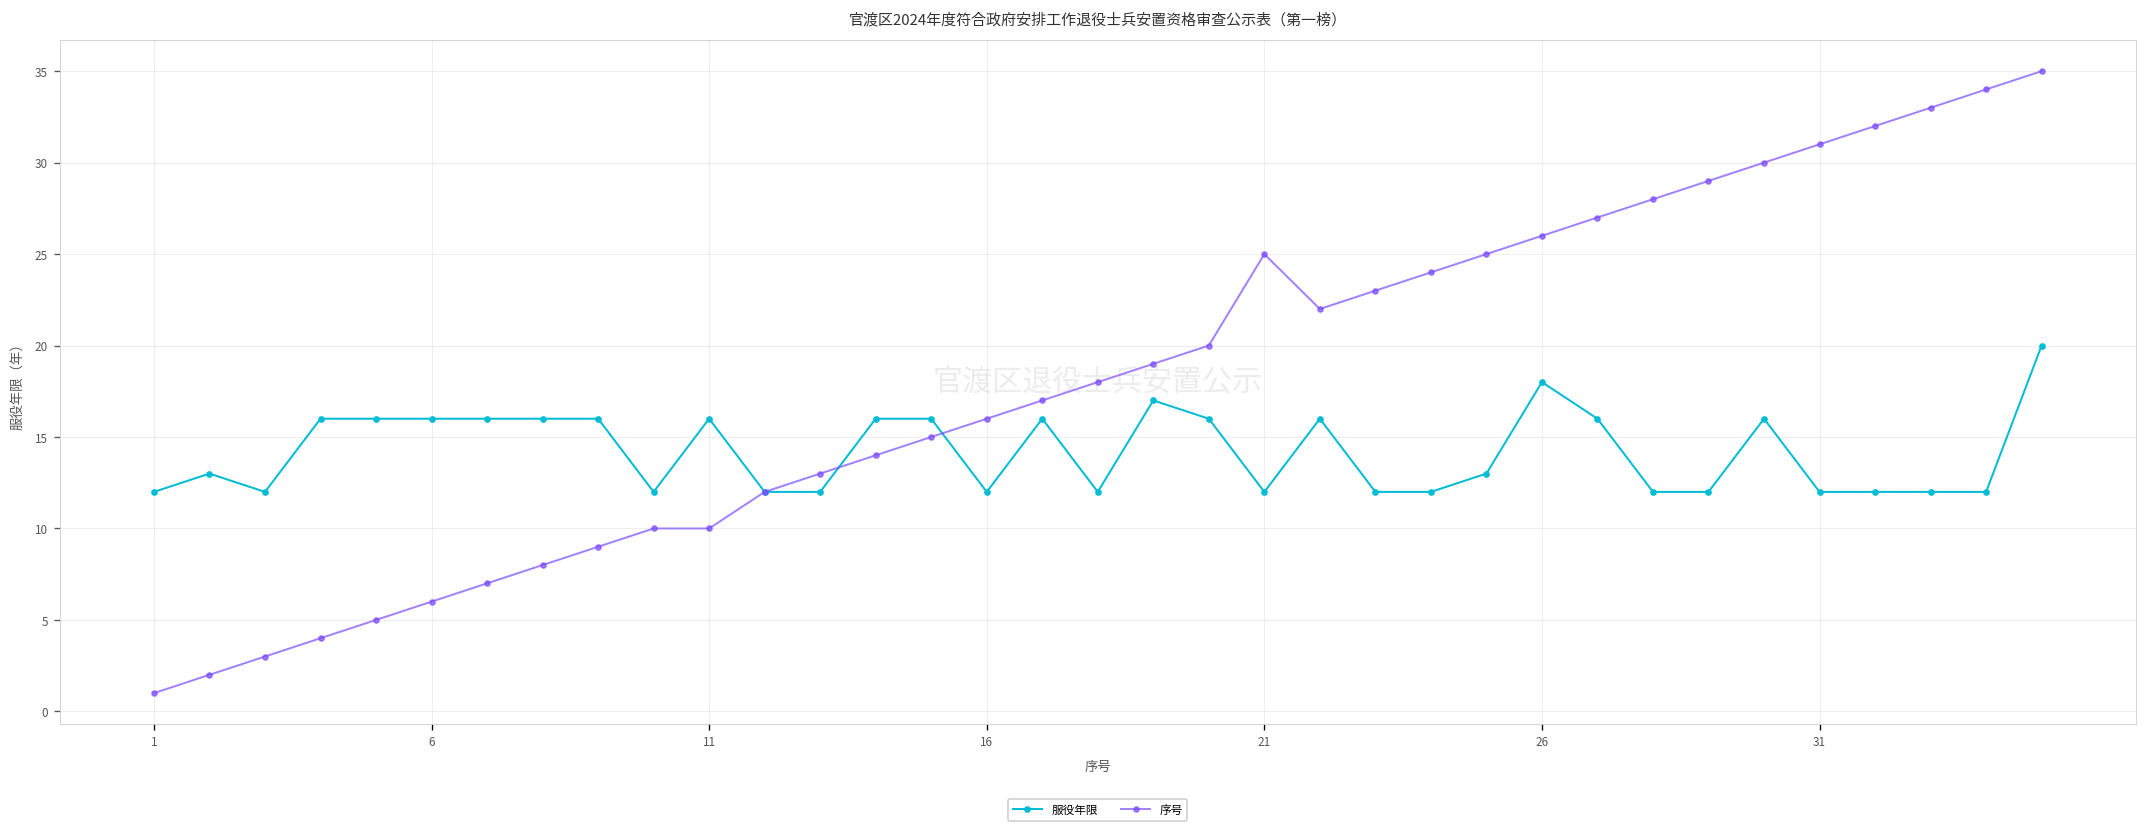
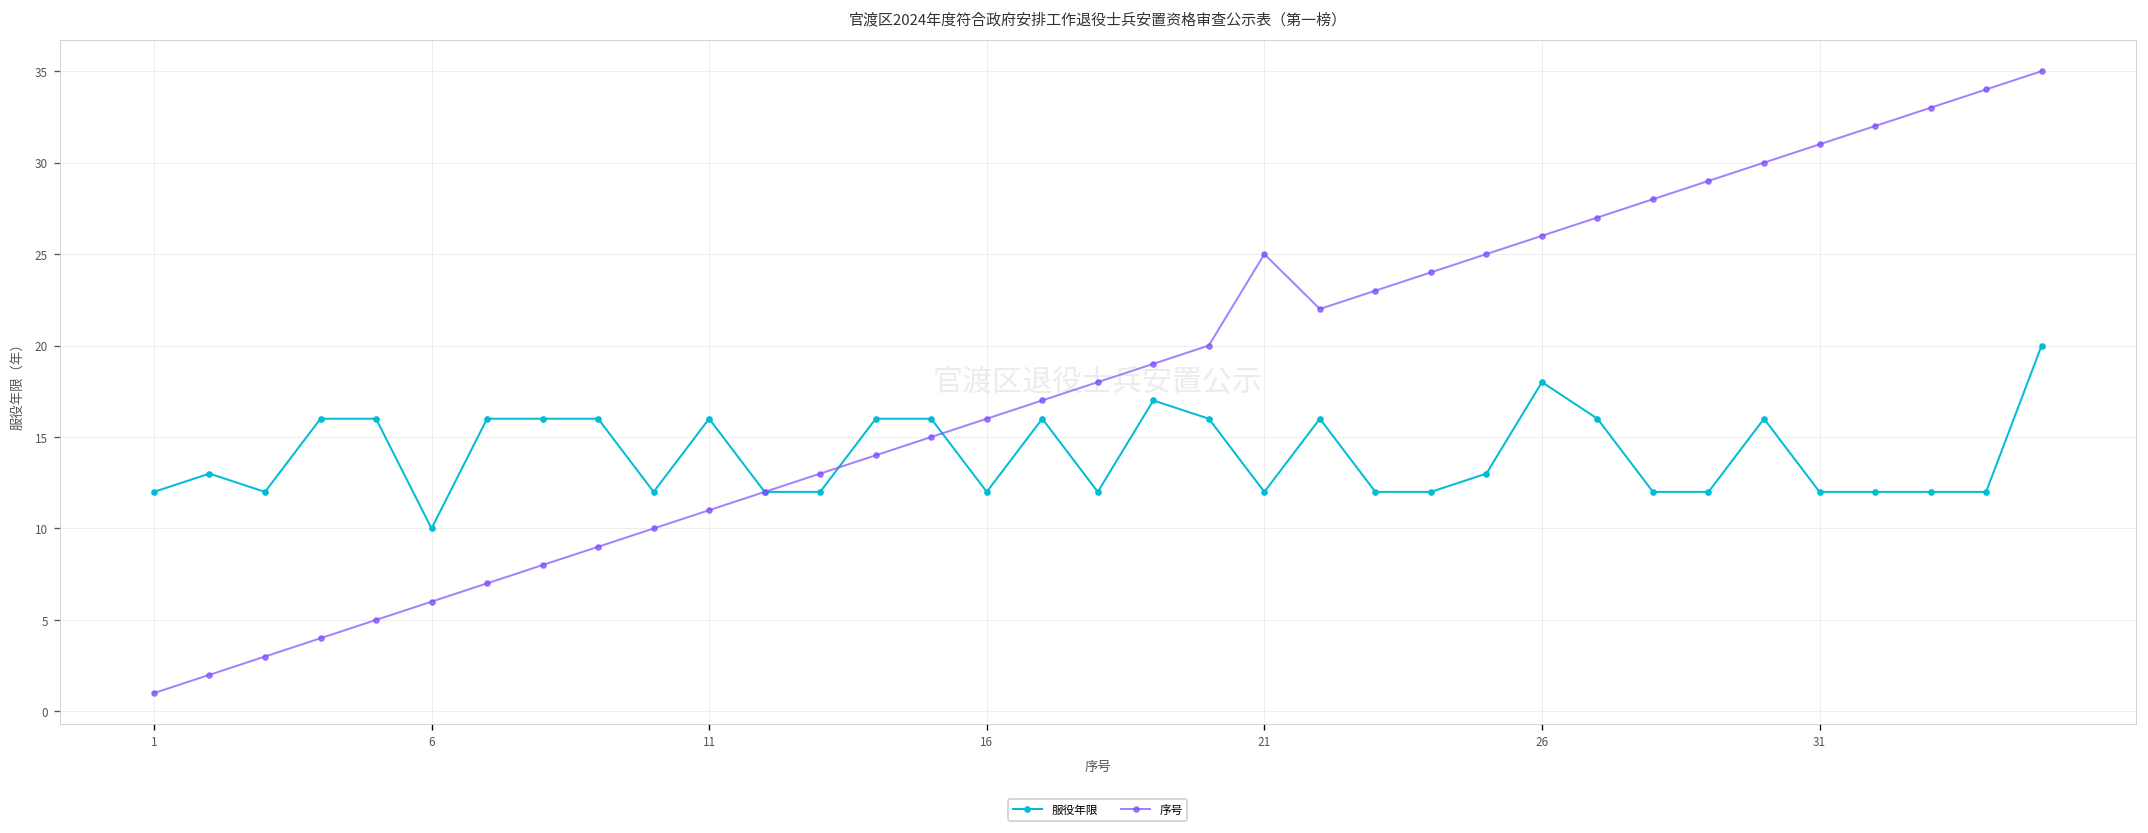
服役年限, 6: 16 -> 10
序号, 11: 10 -> 11
